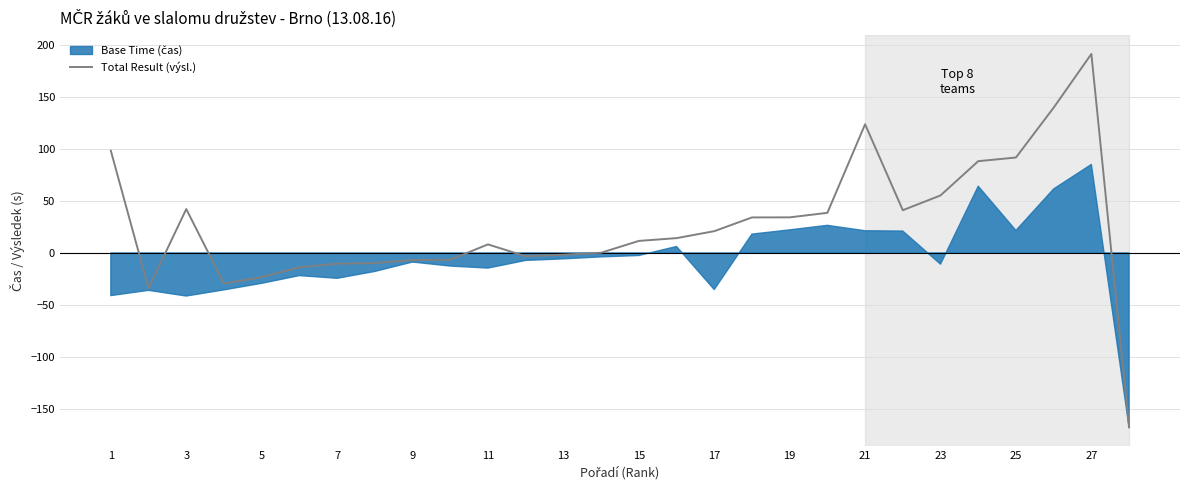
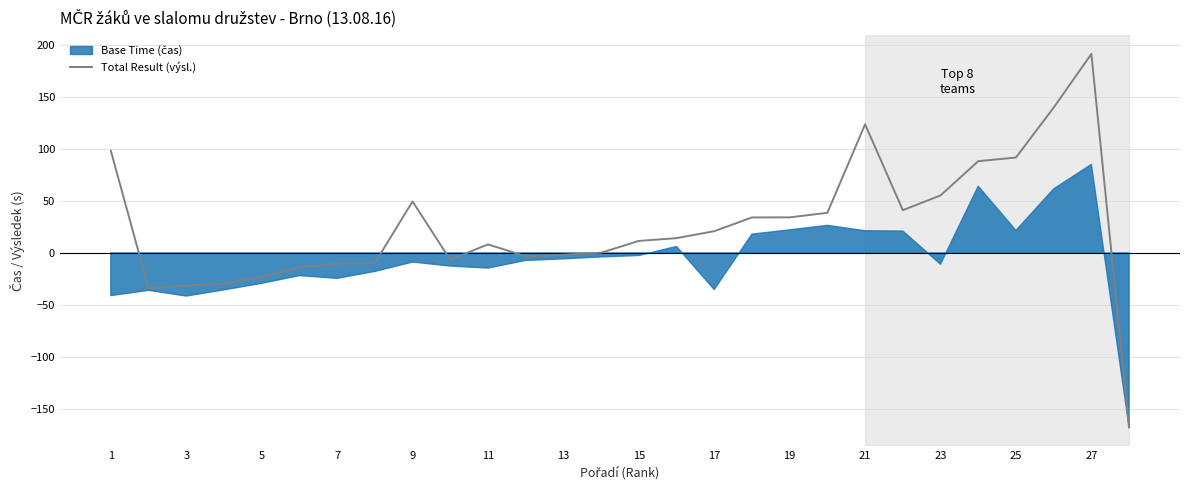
3: 42 -> -31
9: -7 -> 49
